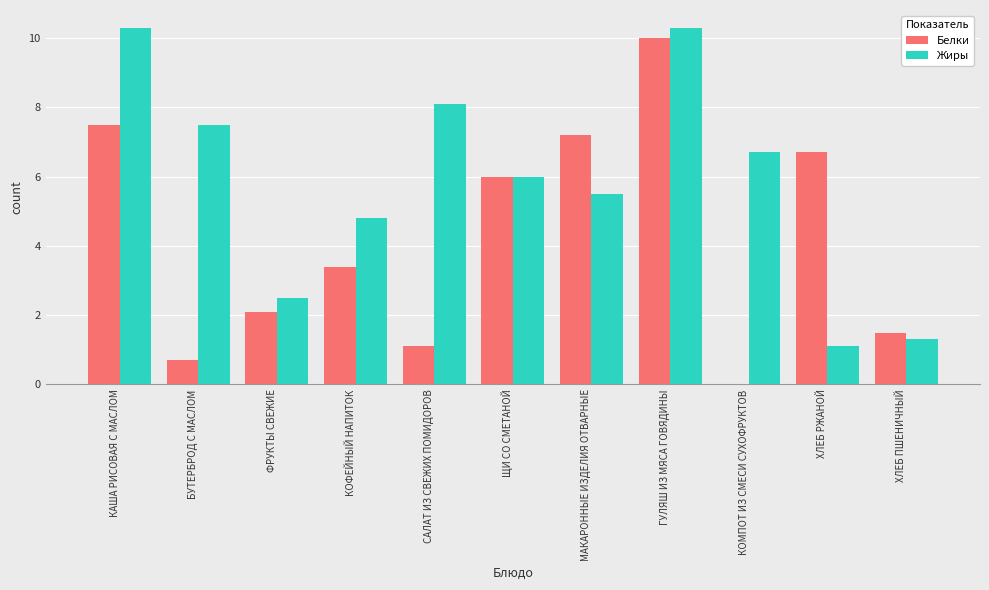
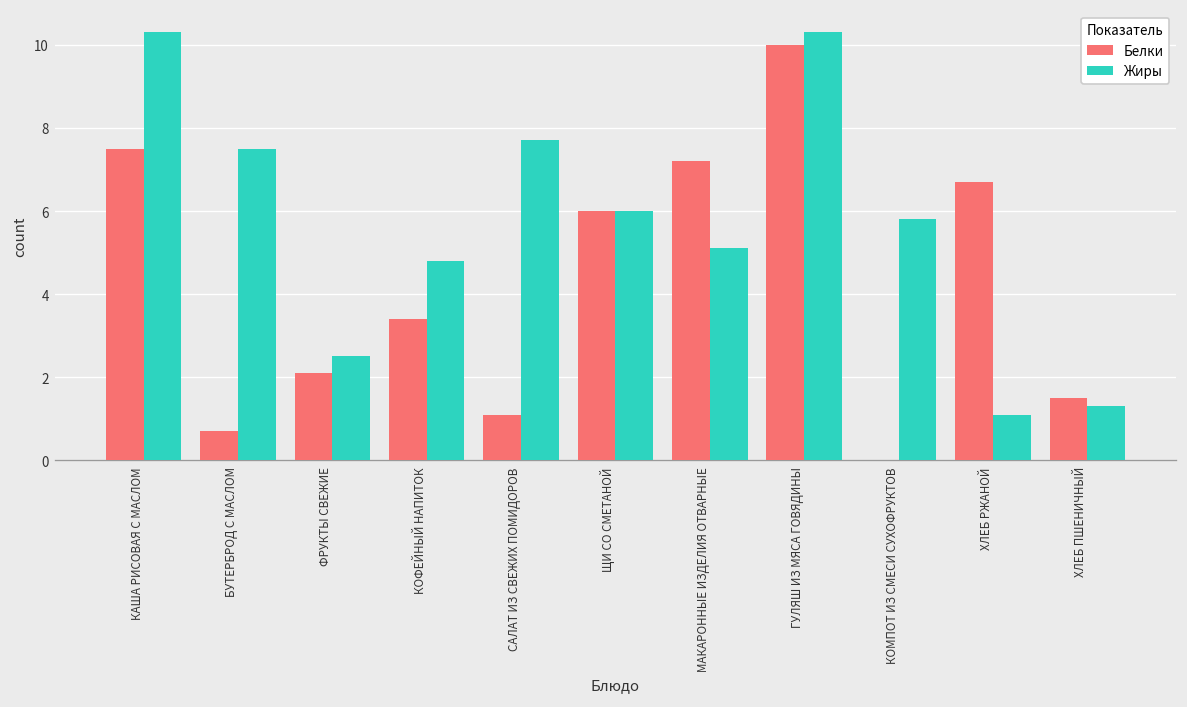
Жиры, САЛАТ ИЗ СВЕЖИХ ПОМИДОРОВ: 8.1 -> 7.7
Жиры, МАКАРОННЫЕ ИЗДЕЛИЯ ОТВАРНЫЕ: 5.5 -> 5.1
Жиры, КОМПОТ ИЗ СМЕСИ СУХОФРУКТОВ: 6.7 -> 5.8
